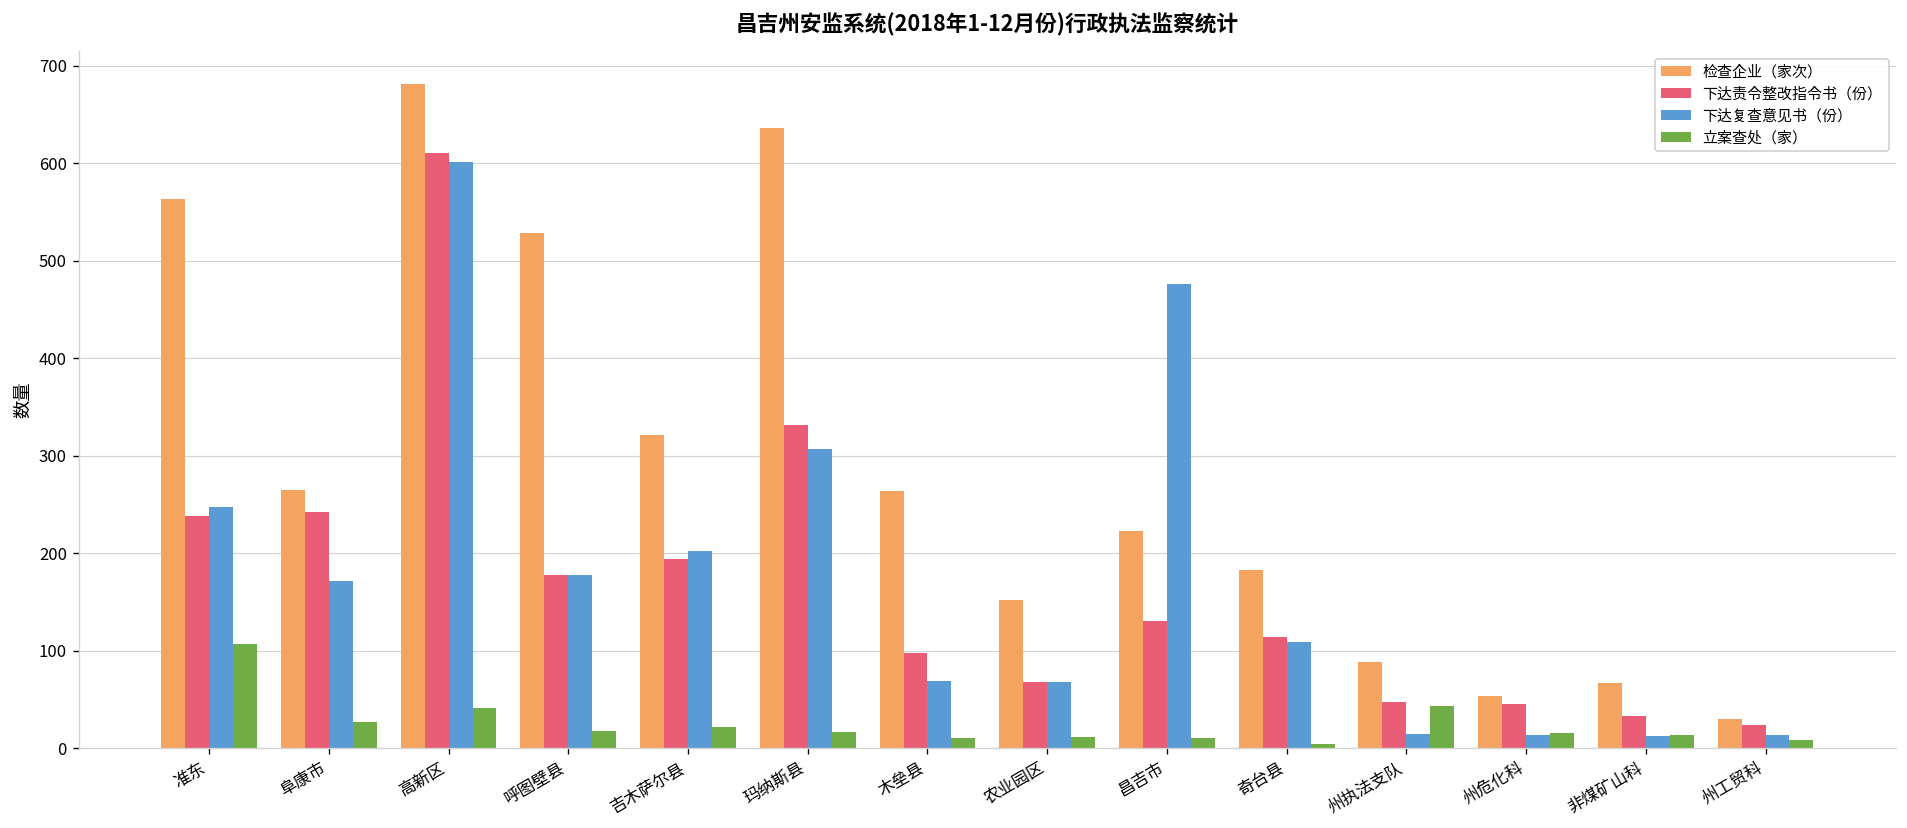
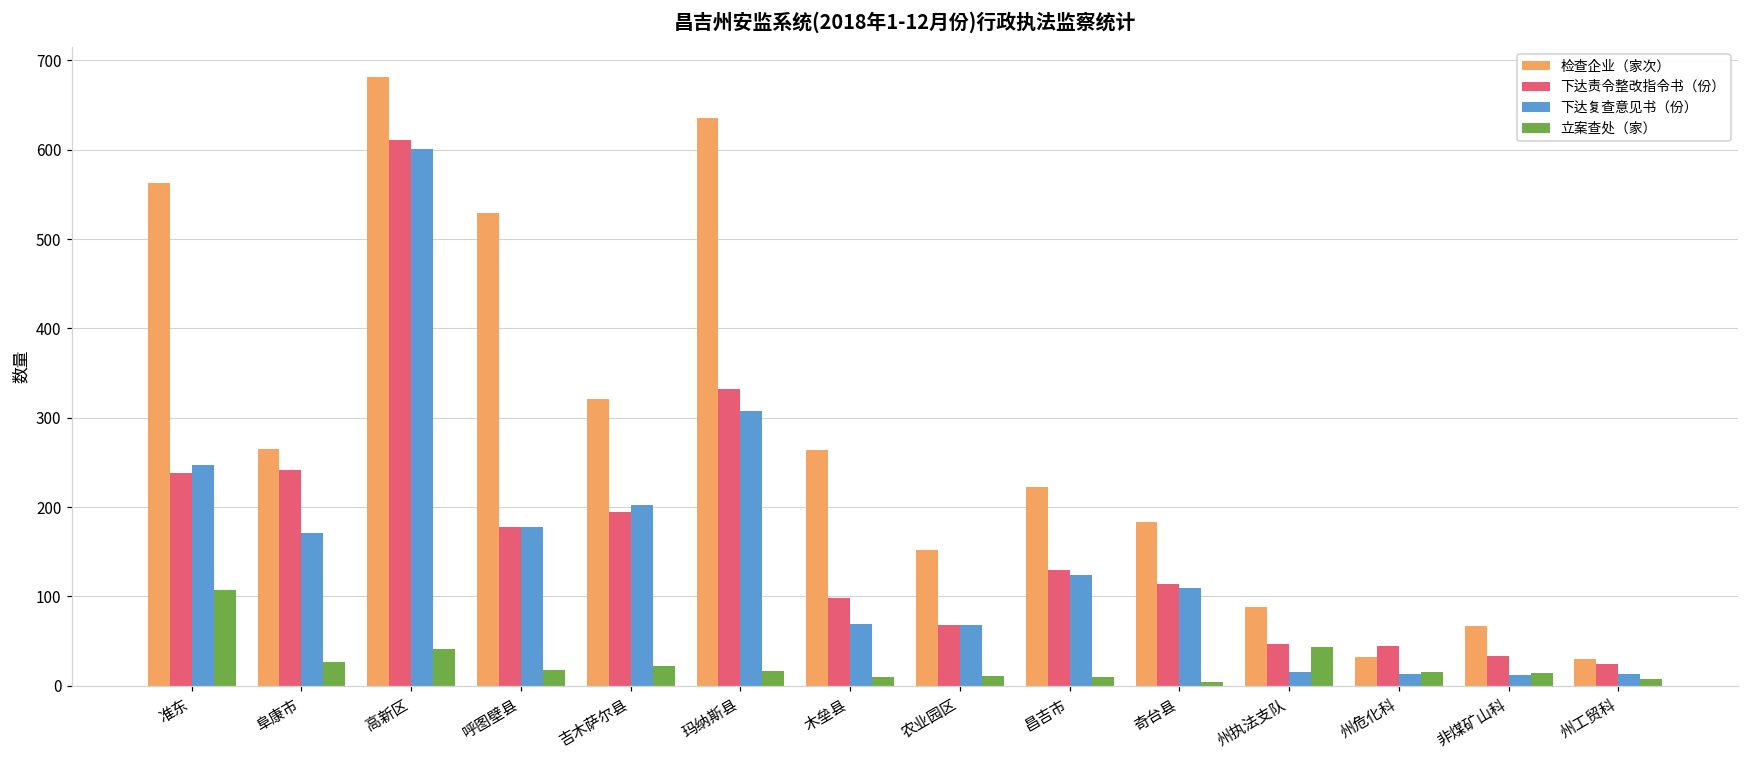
下达复查意见书（份）, 昌吉市: 480 -> 120
检查企业（家次）, 州危化科: 50 -> 30
